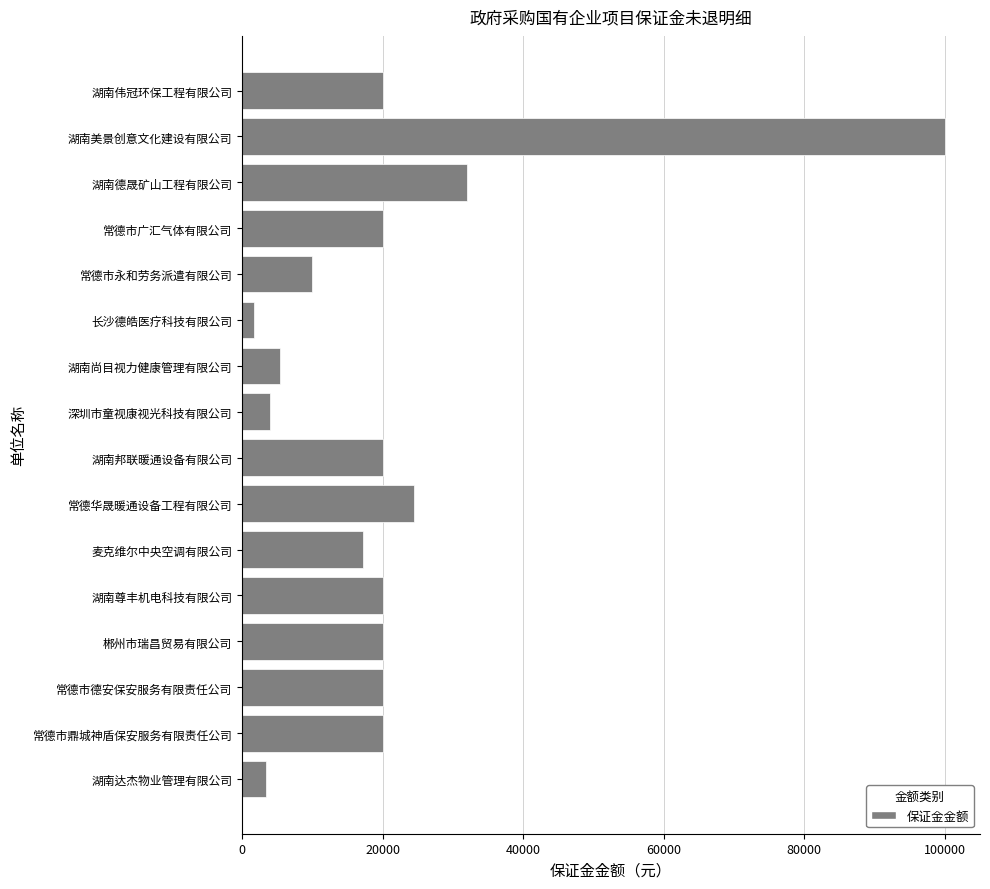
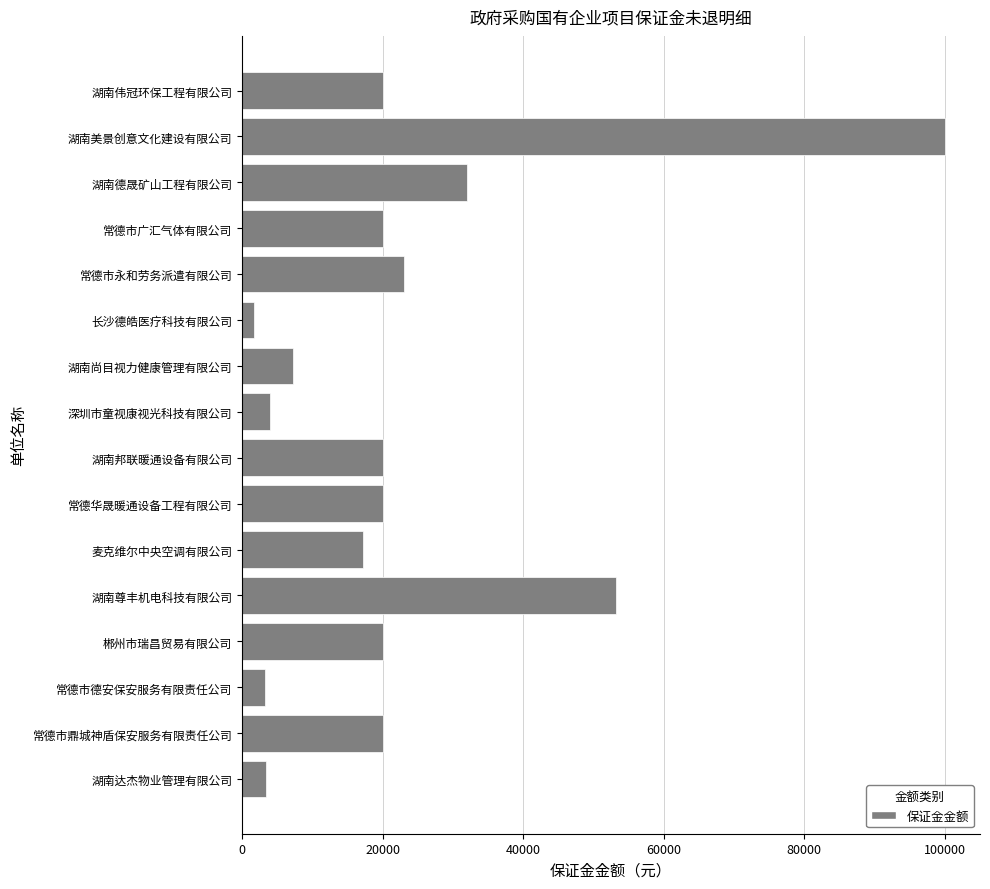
常德市永和劳务派遣有限公司: 10000 -> 23000
湖南尚目视力健康管理有限公司: 5000 -> 7000
常德华晟暖通设备工程有限公司: 24000 -> 20000
湖南尊丰机电科技有限公司: 20000 -> 53000
常德市德安保安服务有限责任公司: 20000 -> 3000
